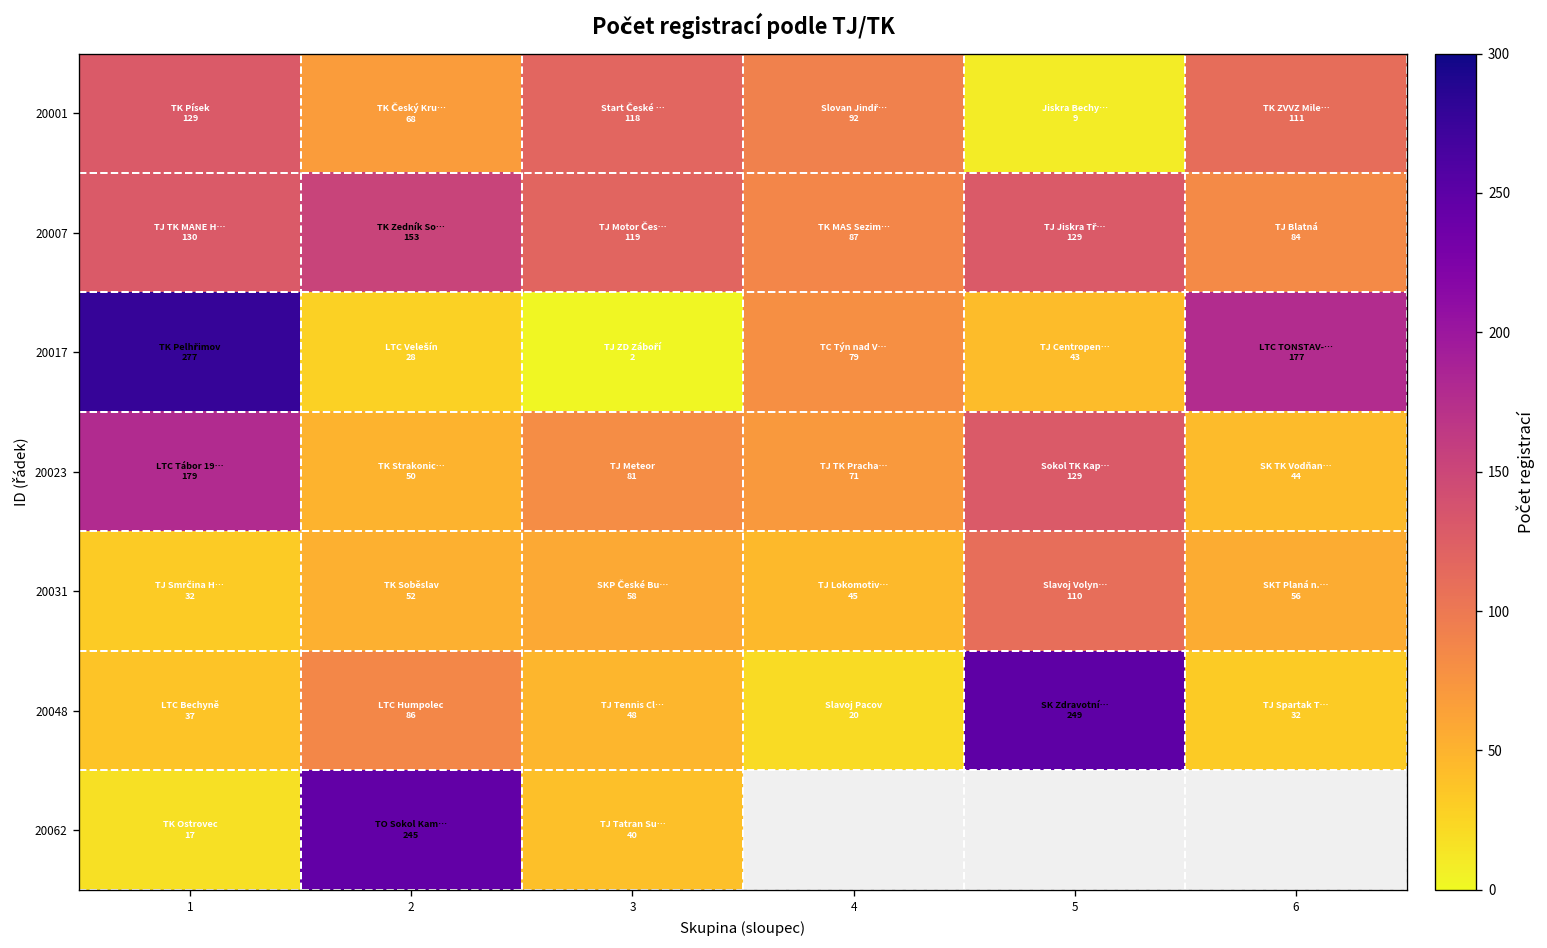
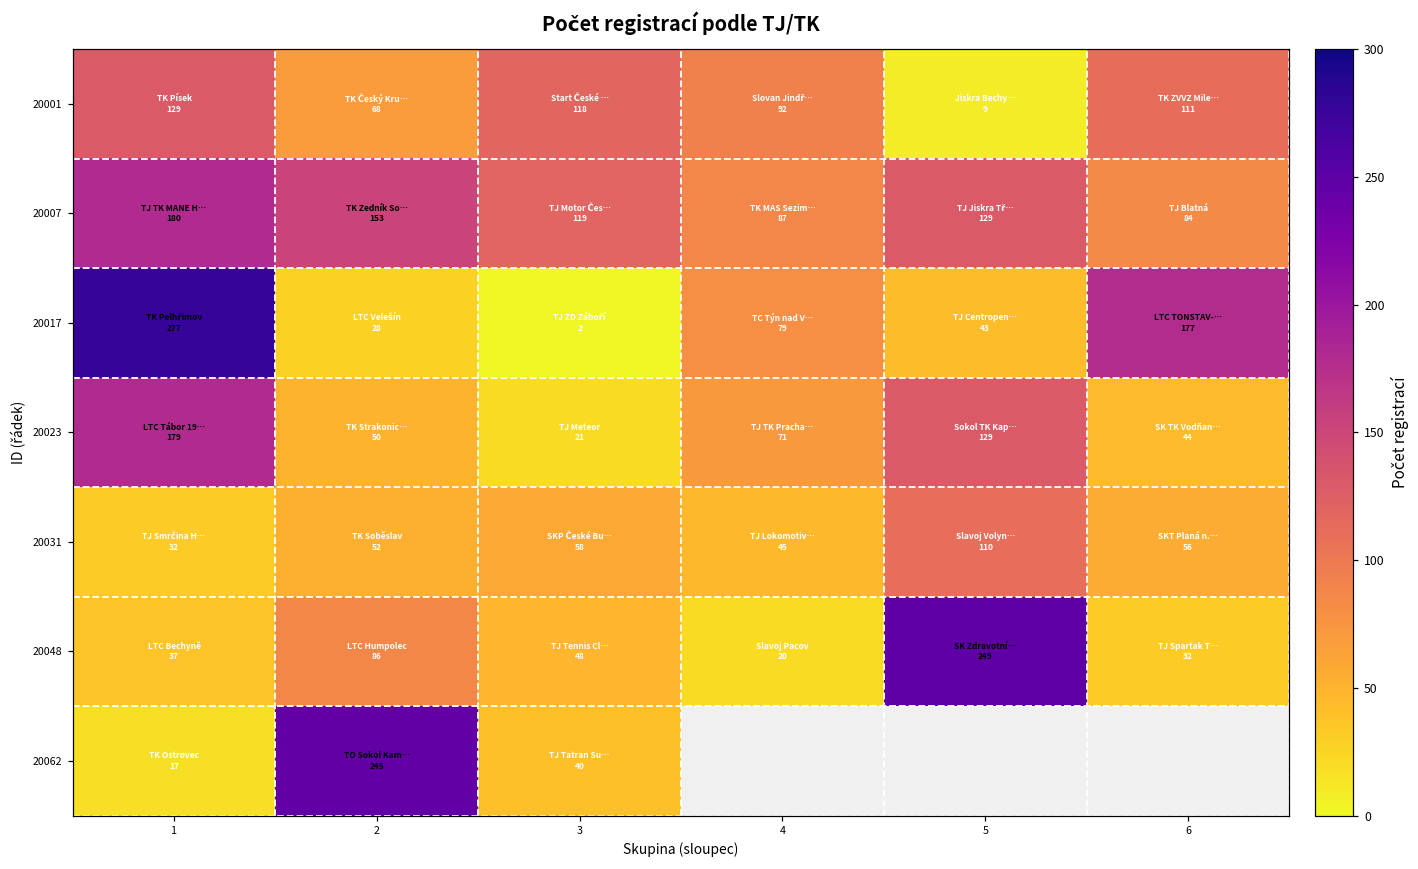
20007, 1: 130 -> 180
20023, 3: 81 -> 21
